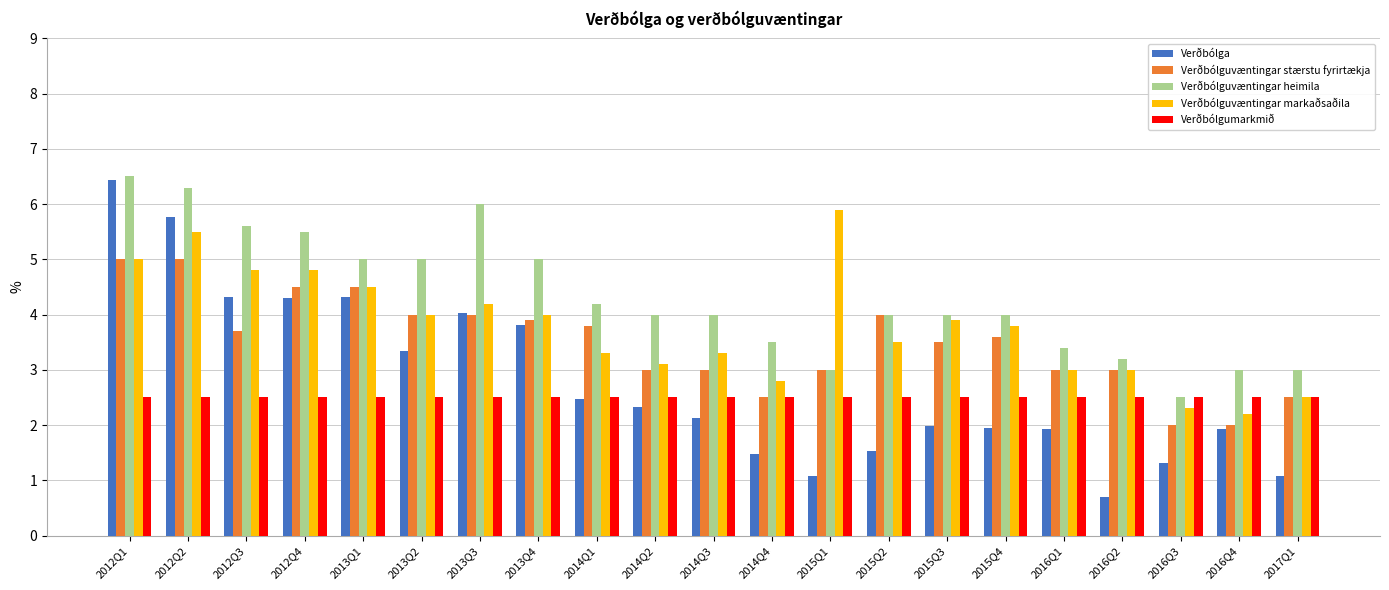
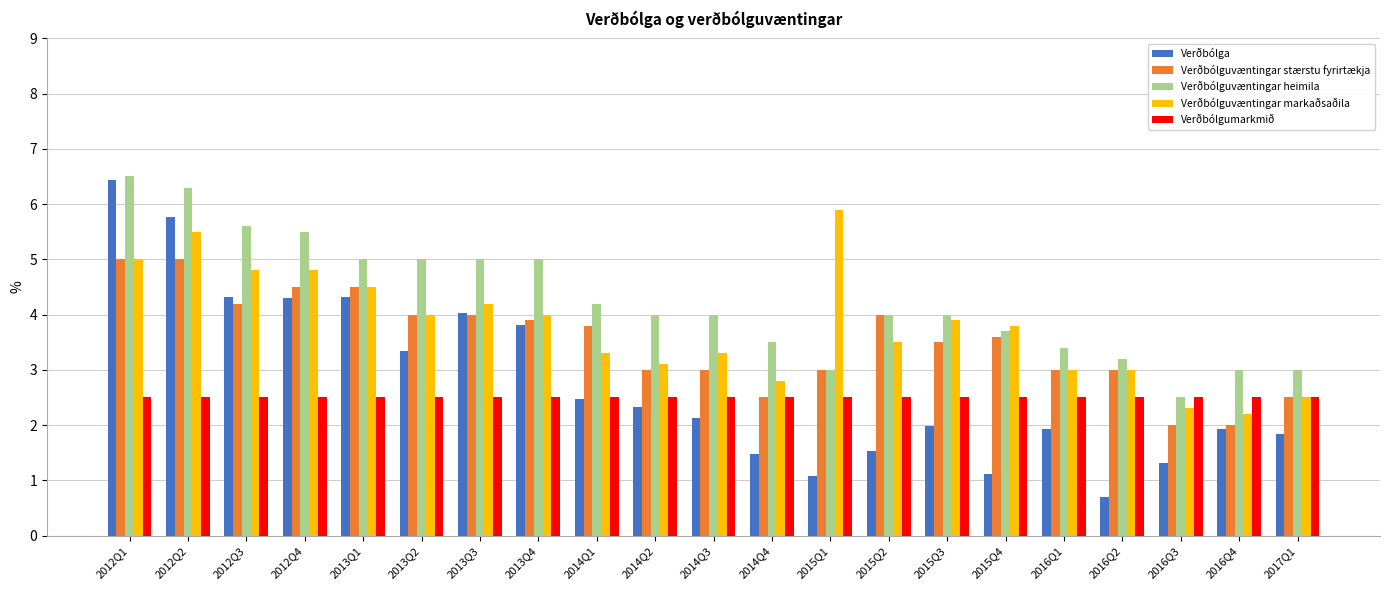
Verðbólguvæntingar stærstu fyrirtækja, 2012Q3: 3.7 -> 4.2
Verðbólguvæntingar heimila, 2013Q3: 6 -> 5
Verðbólga, 2015Q4: 1.9 -> 1.1
Verðbólguvæntingar heimila, 2015Q4: 4.0 -> 3.7
Verðbólga, 2017Q1: 1.1 -> 1.8
